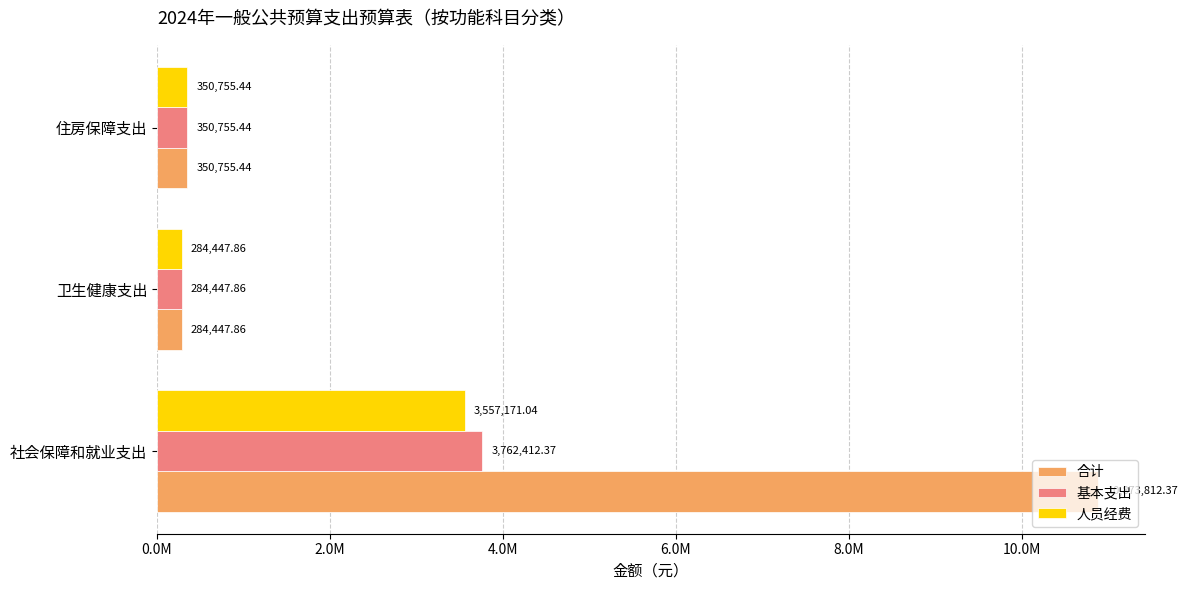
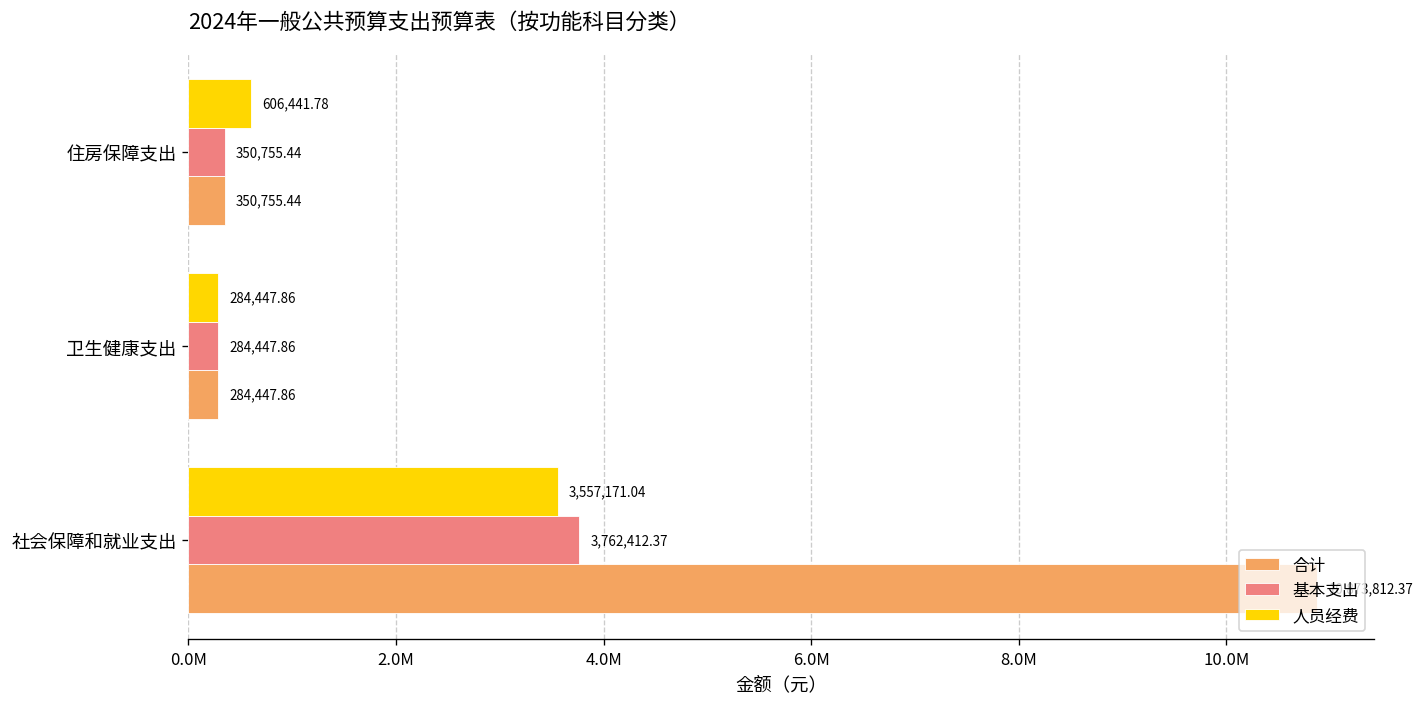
人员经费, 住房保障支出: 350,755.44 -> 606,441.78
